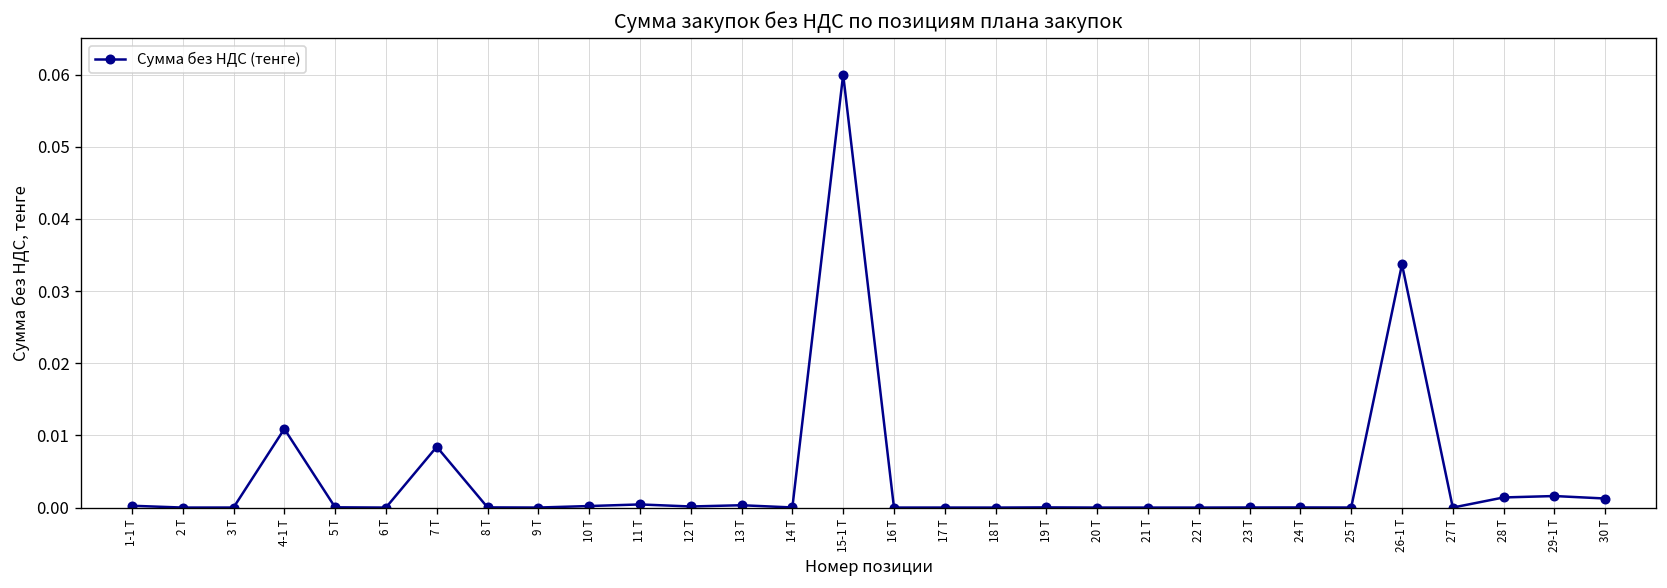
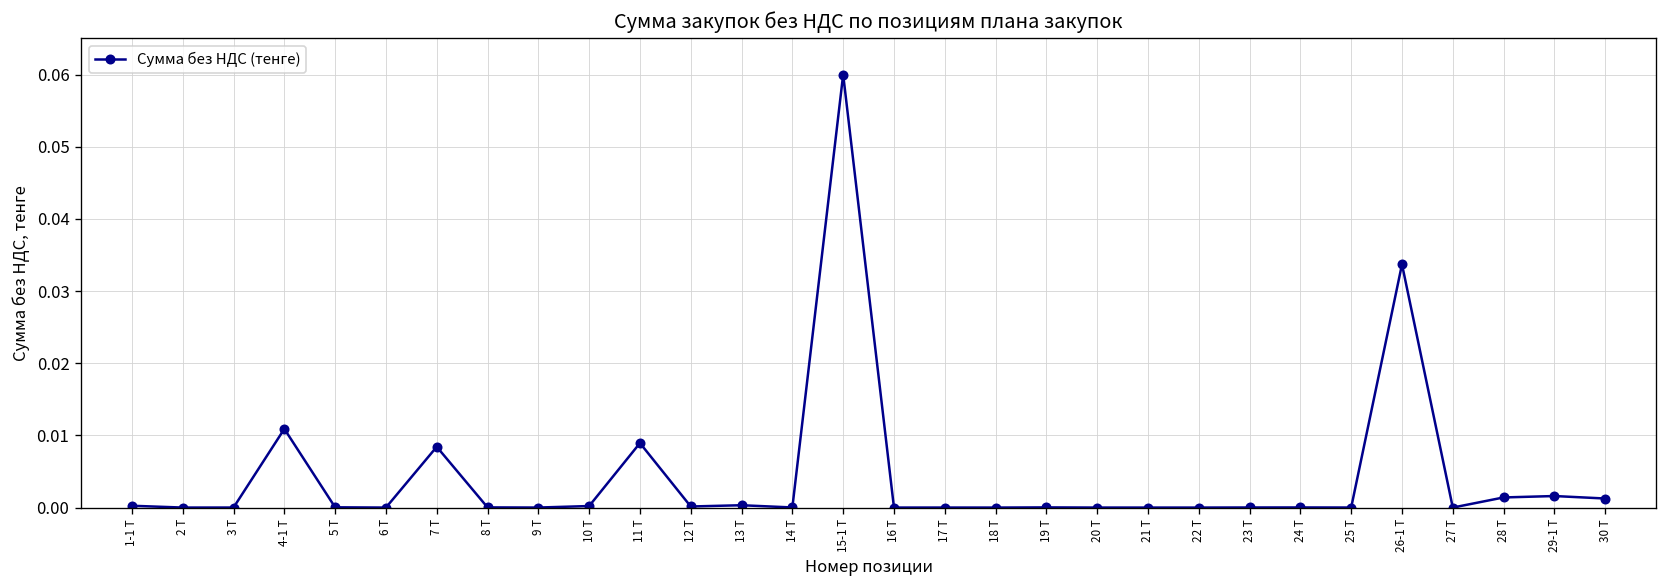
11 Т: 0.000 -> 0.009
